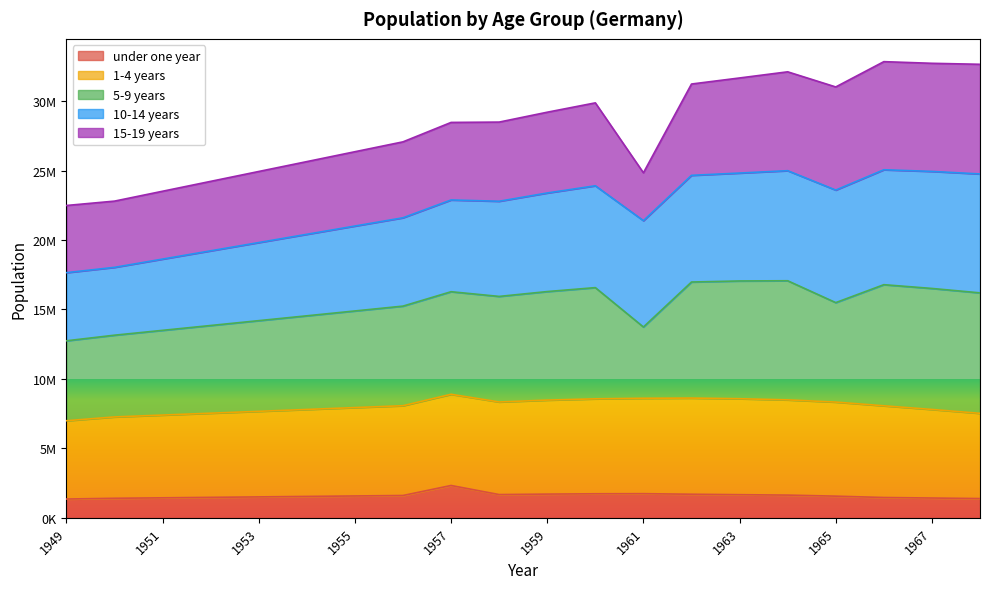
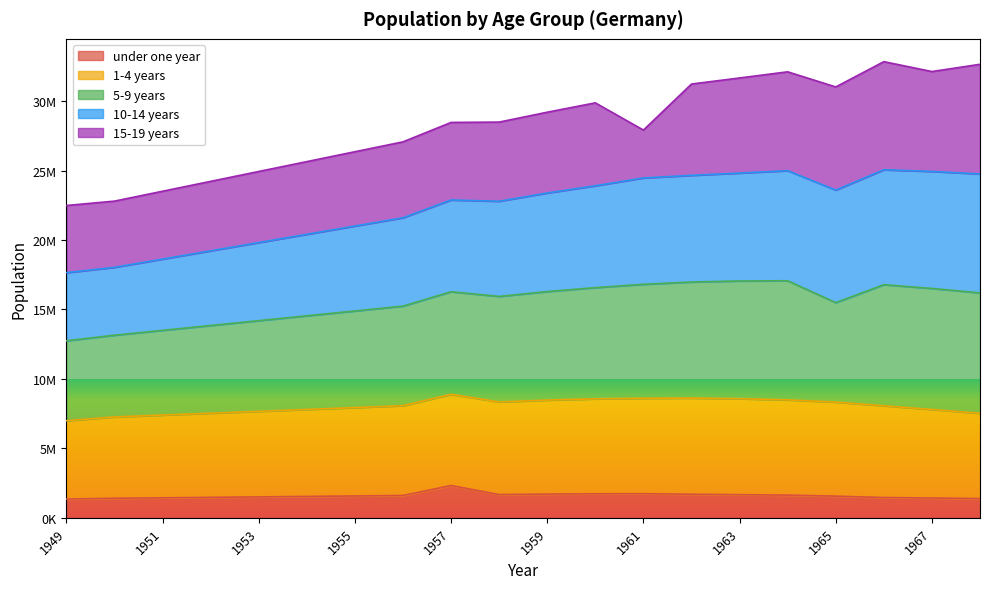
5-9 years, 1961: 5100000 -> 8200000
15-19 years, 1967: 7800000 -> 7200000
